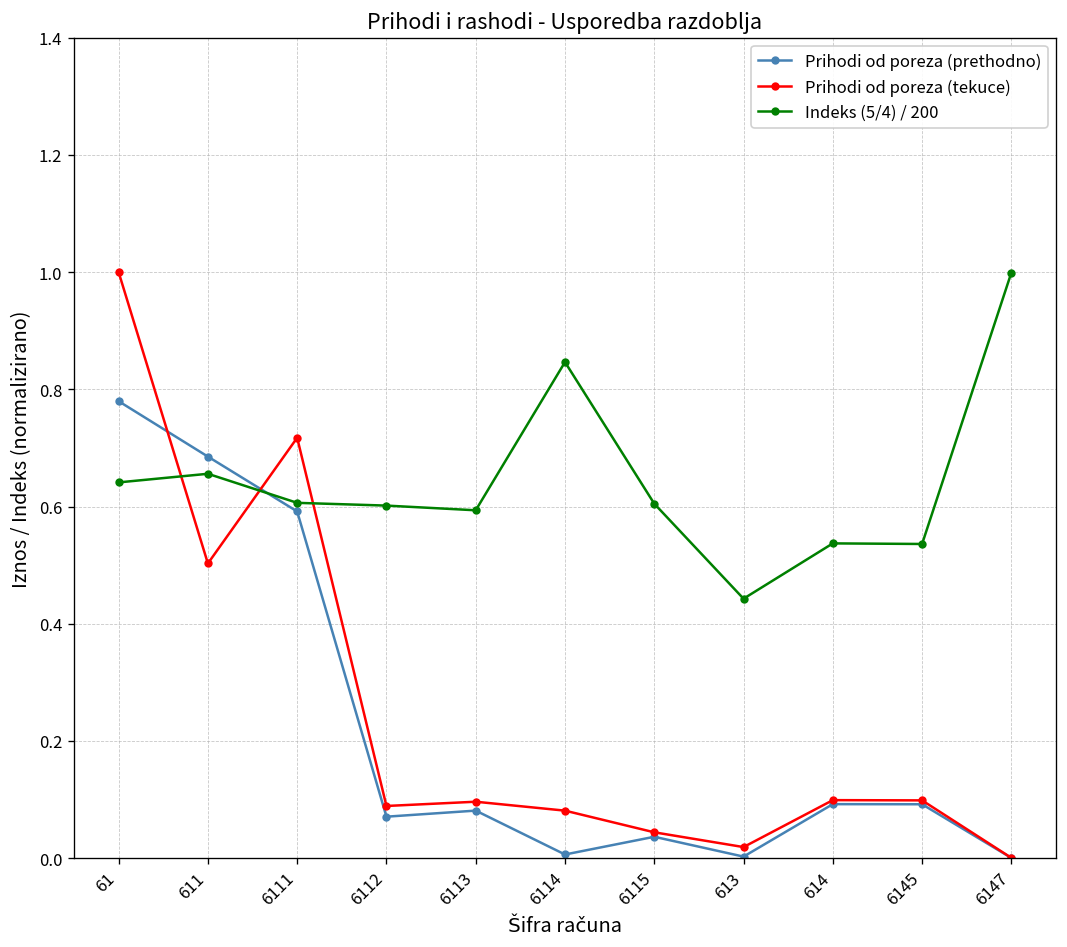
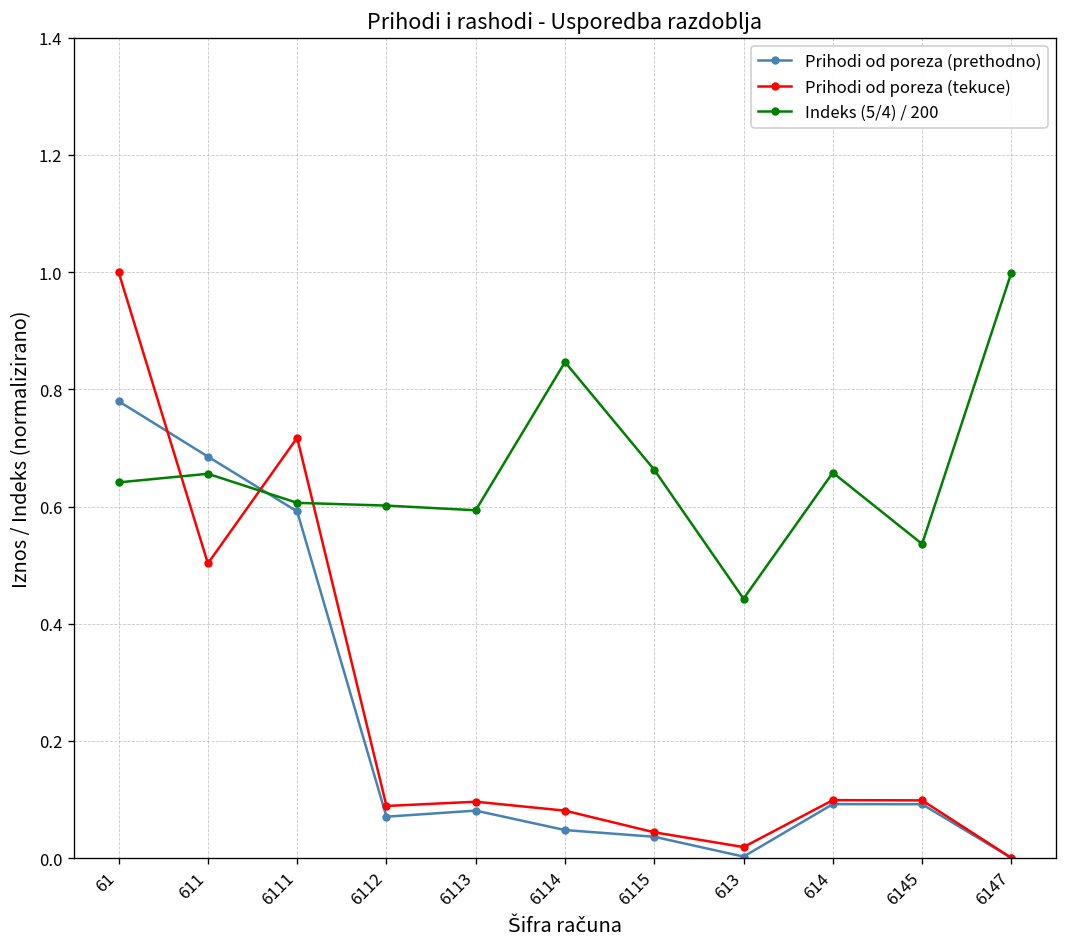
Prihodi od poreza (prethodno), 6114: 0.01 -> 0.05
Indeks (5/4) / 200, 6115: 0.60 -> 0.66
Indeks (5/4) / 200, 614: 0.54 -> 0.66
